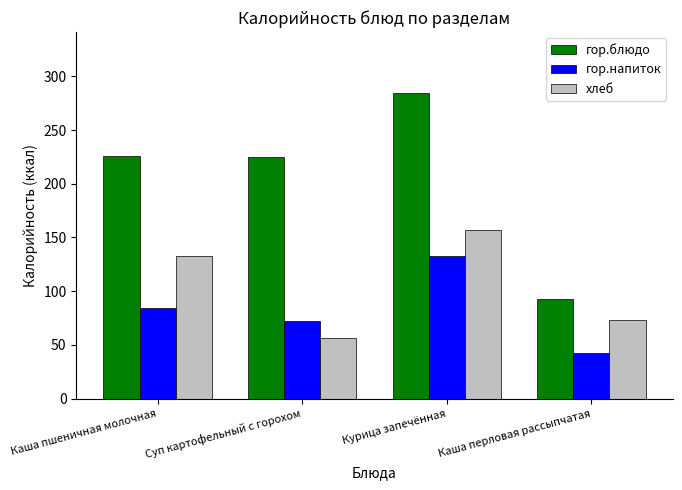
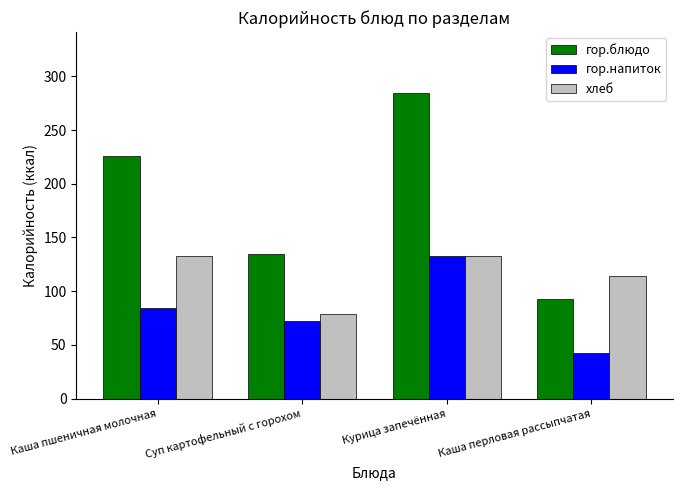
гор.блюдо, Суп картофельный с горохом: 225 -> 135
хлеб, Суп картофельный с горохом: 56 -> 79
хлеб, Курица запечённая: 157 -> 133
хлеб, Каша перловая рассыпчатая: 73 -> 114
